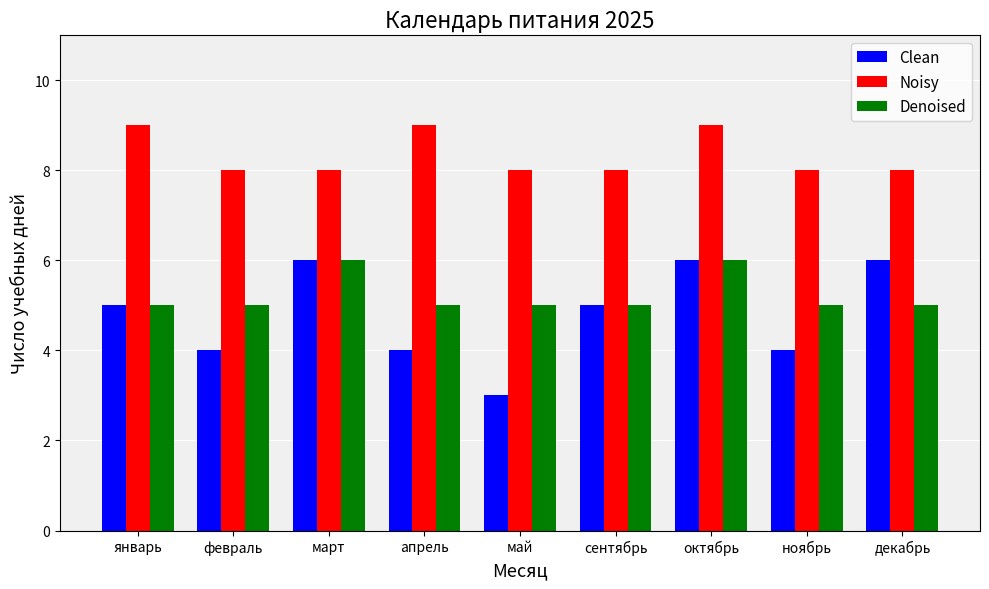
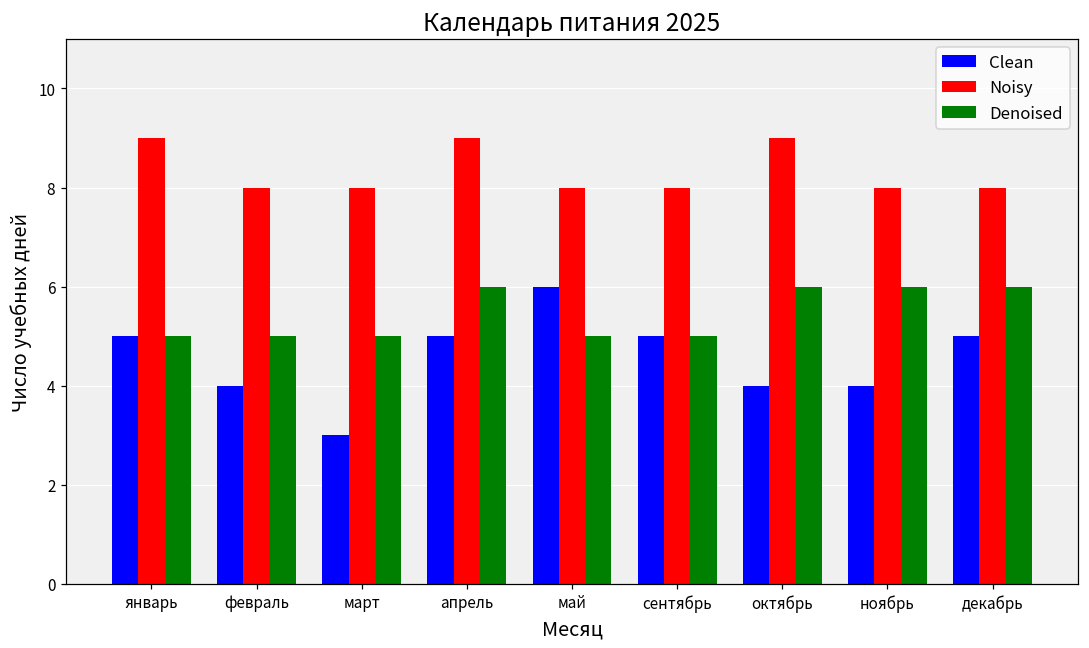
Clean, март: 6 -> 3
Denoised, март: 6 -> 5
Clean, апрель: 4 -> 5
Denoised, апрель: 5 -> 6
Clean, май: 3 -> 6
Clean, октябрь: 6 -> 4
Denoised, ноябрь: 5 -> 6
Clean, декабрь: 6 -> 5
Denoised, декабрь: 5 -> 6
